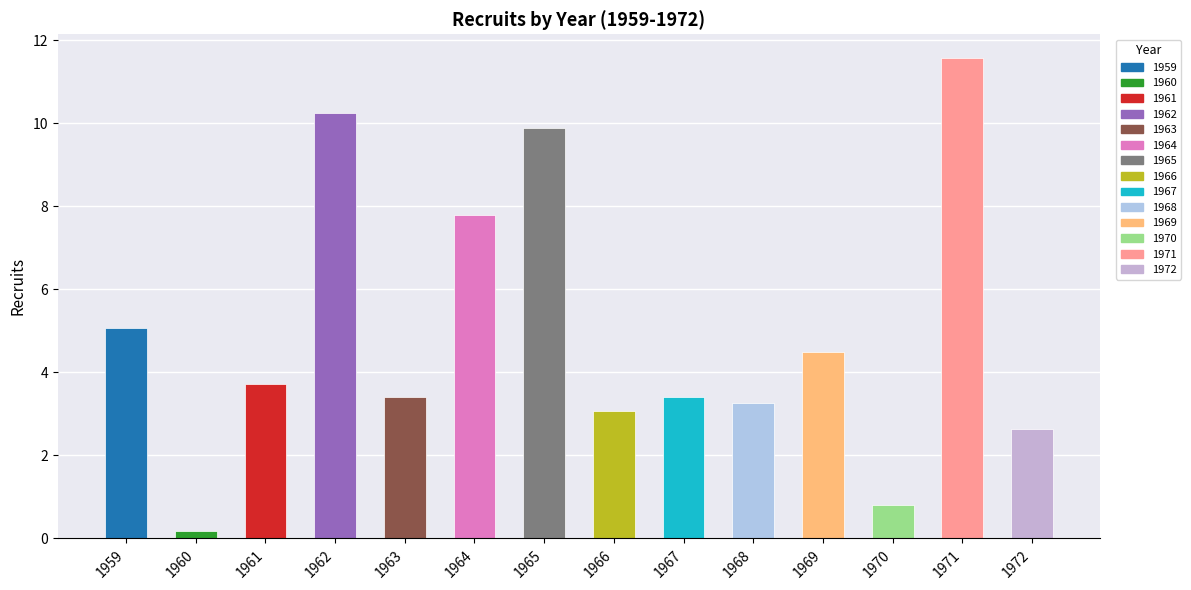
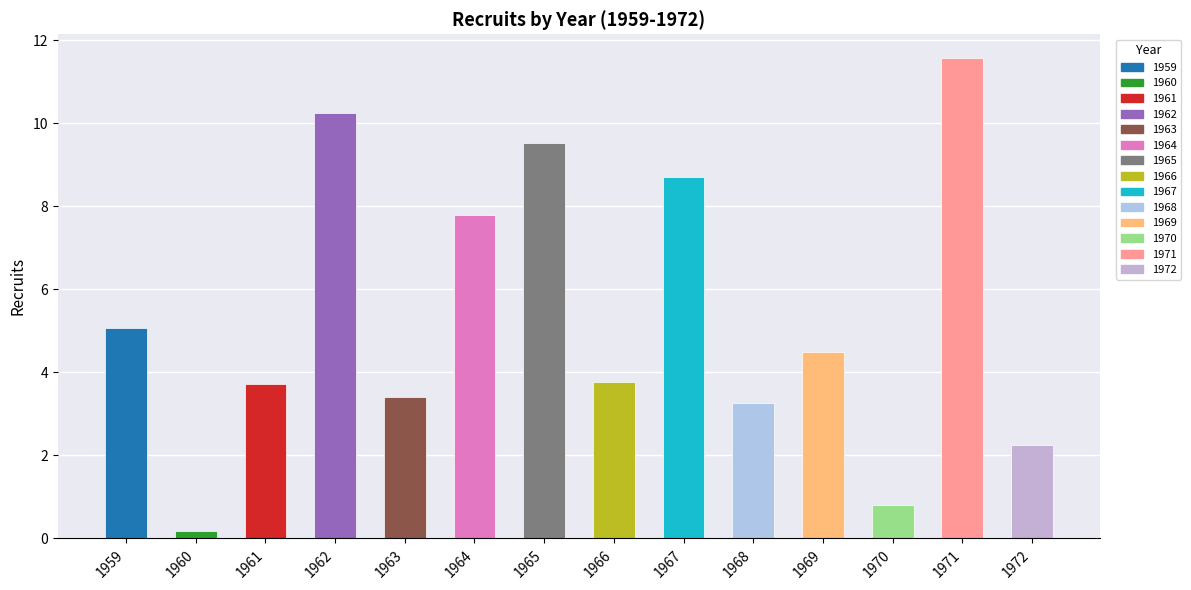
1965: 9.9 -> 9.5
1966: 3.1 -> 3.8
1967: 3.4 -> 8.7
1972: 2.6 -> 2.3
